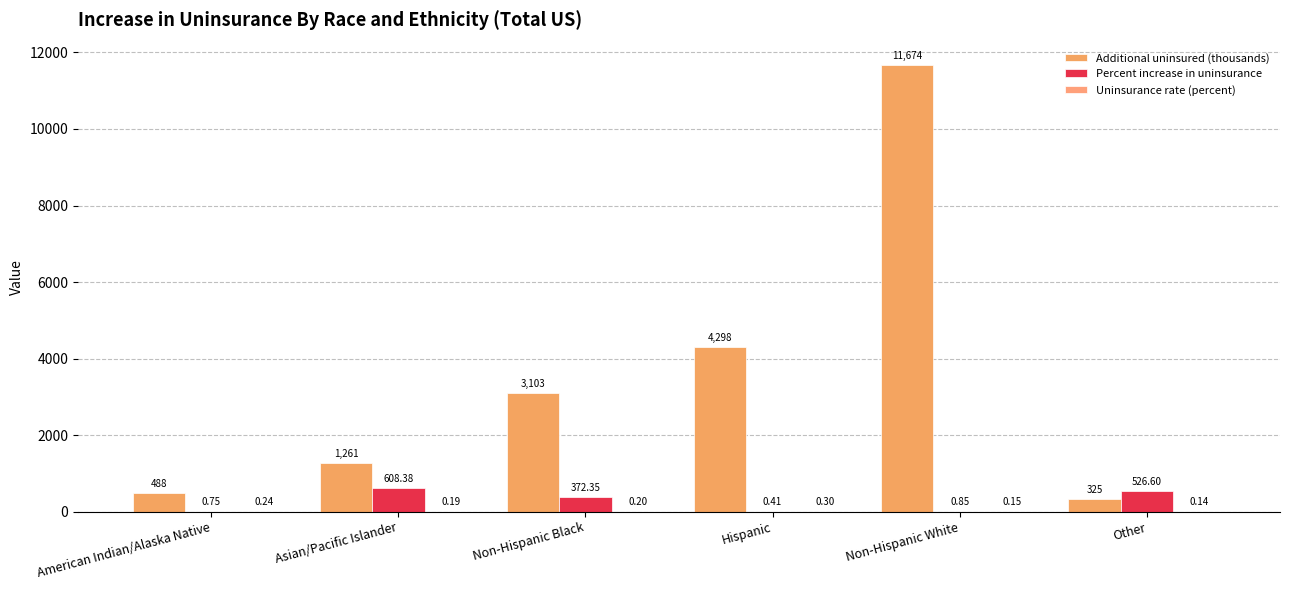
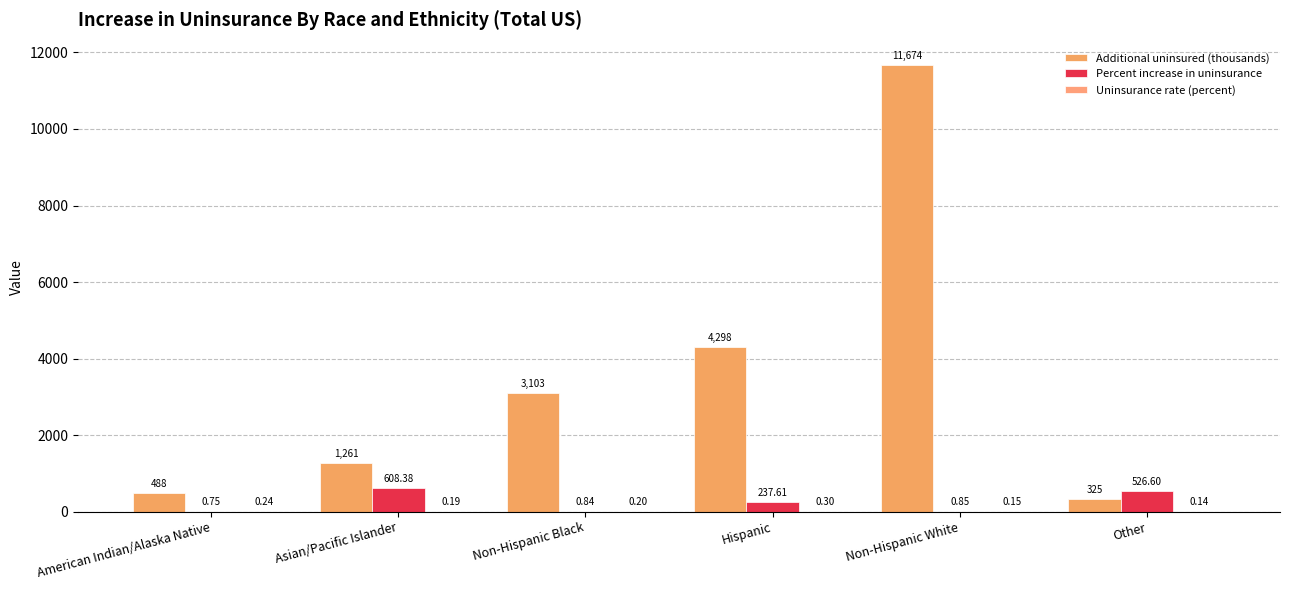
Percent increase in uninsurance, Non-Hispanic Black: 372.35 -> 0.84
Percent increase in uninsurance, Hispanic: 0.41 -> 237.61
